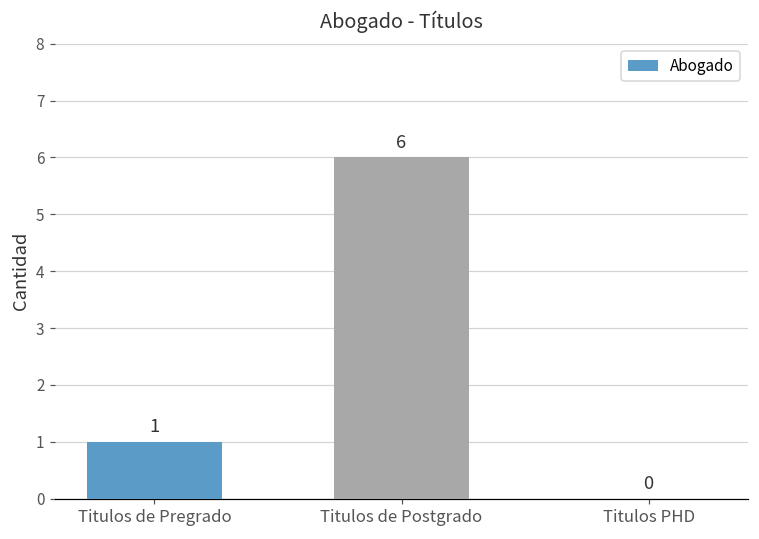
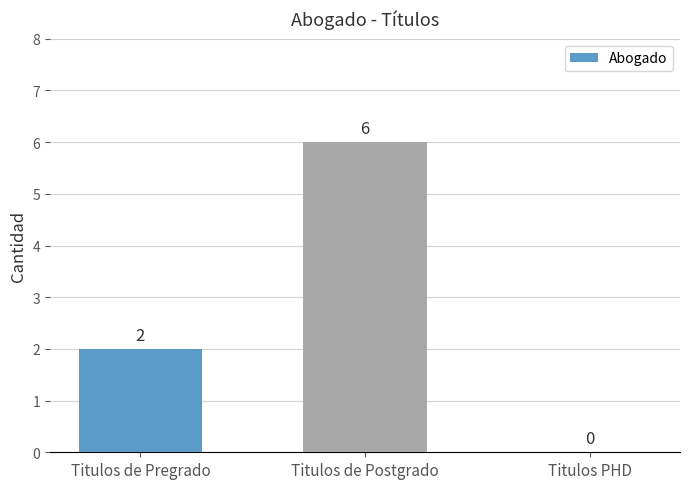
Titulos de Pregrado: 1 -> 2
